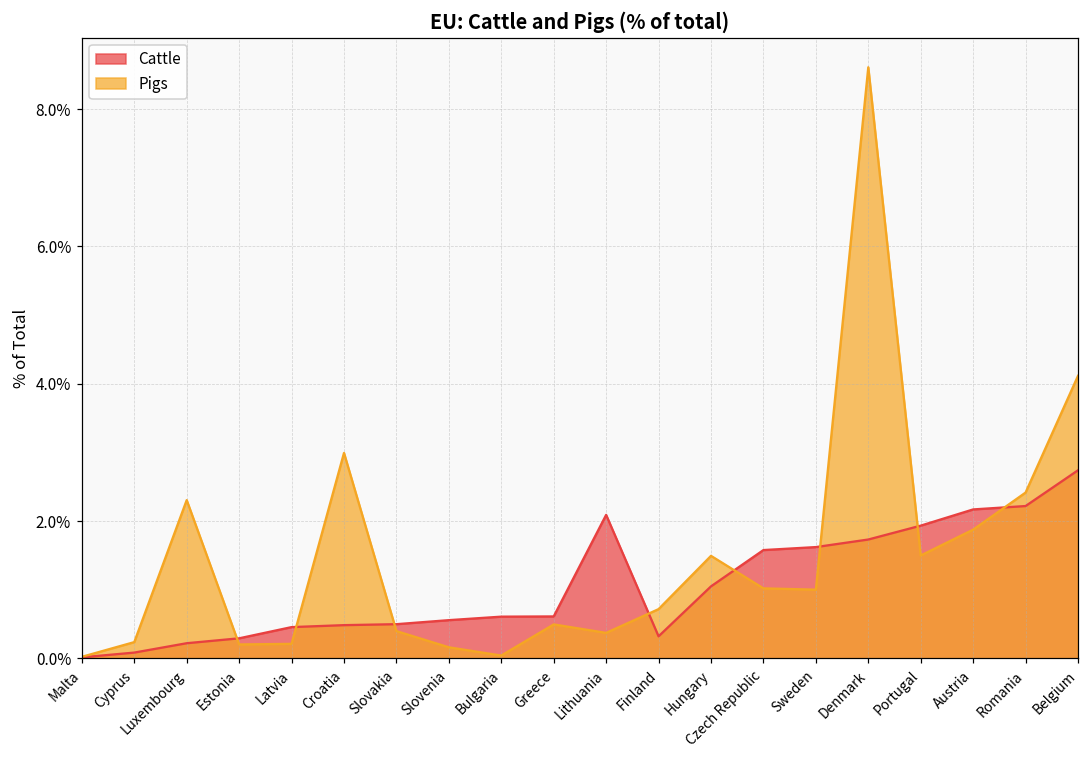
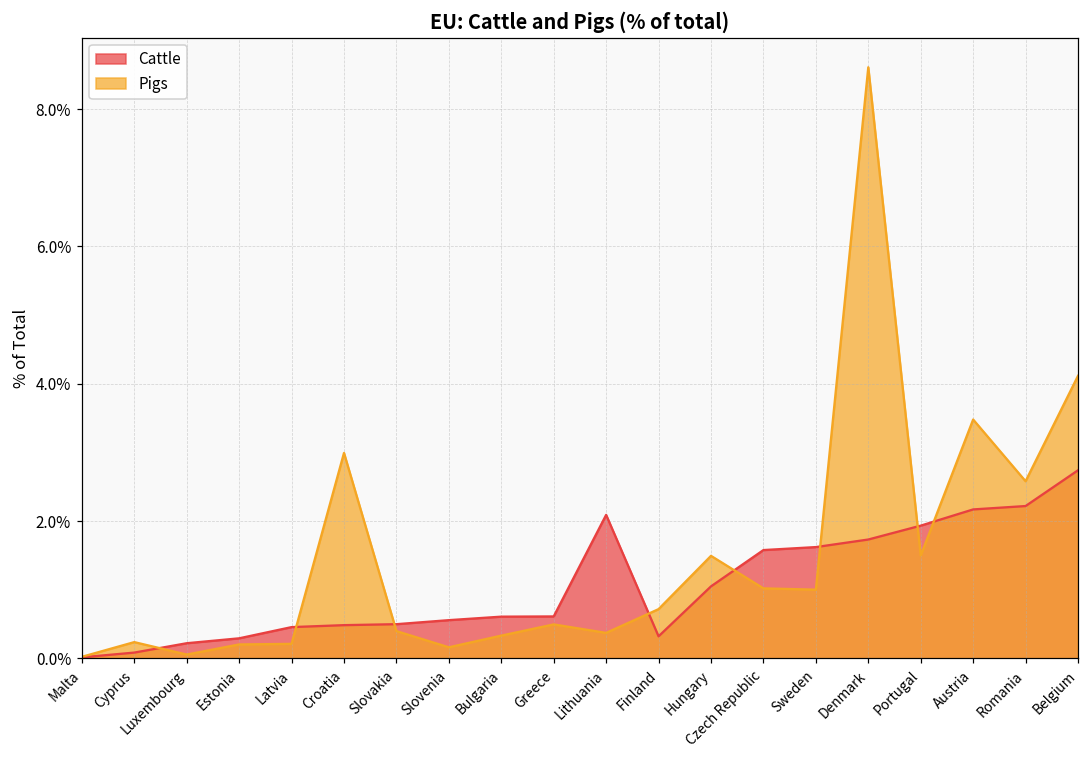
Pigs, Luxembourg: 2.3% -> 0.1%
Pigs, Bulgaria: 0.0% -> 0.3%
Pigs, Austria: 1.9% -> 3.5%
Pigs, Romania: 2.4% -> 2.6%
